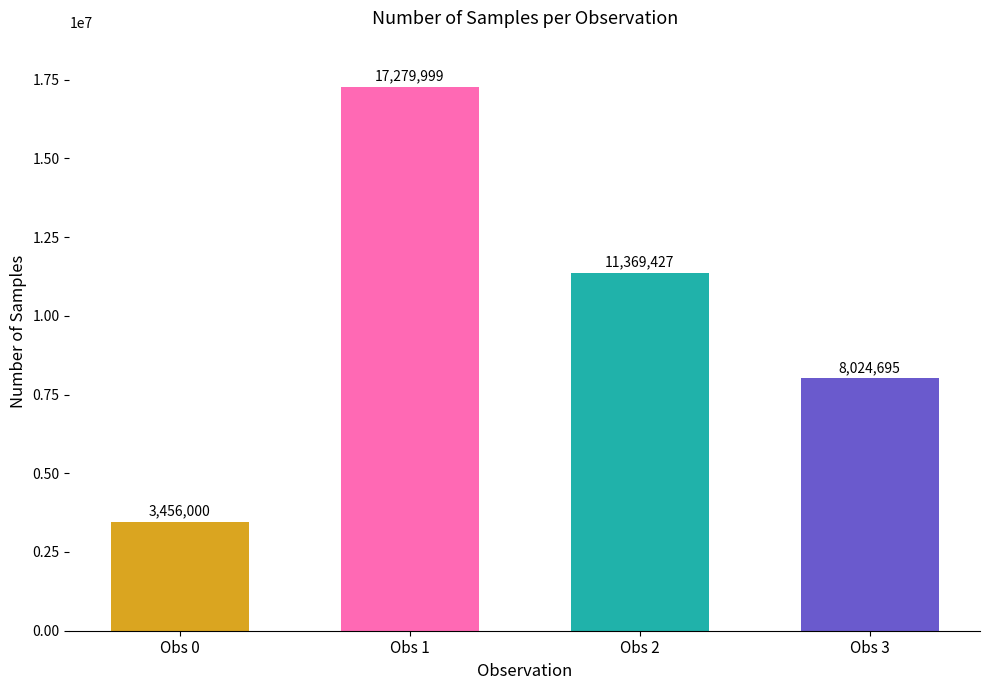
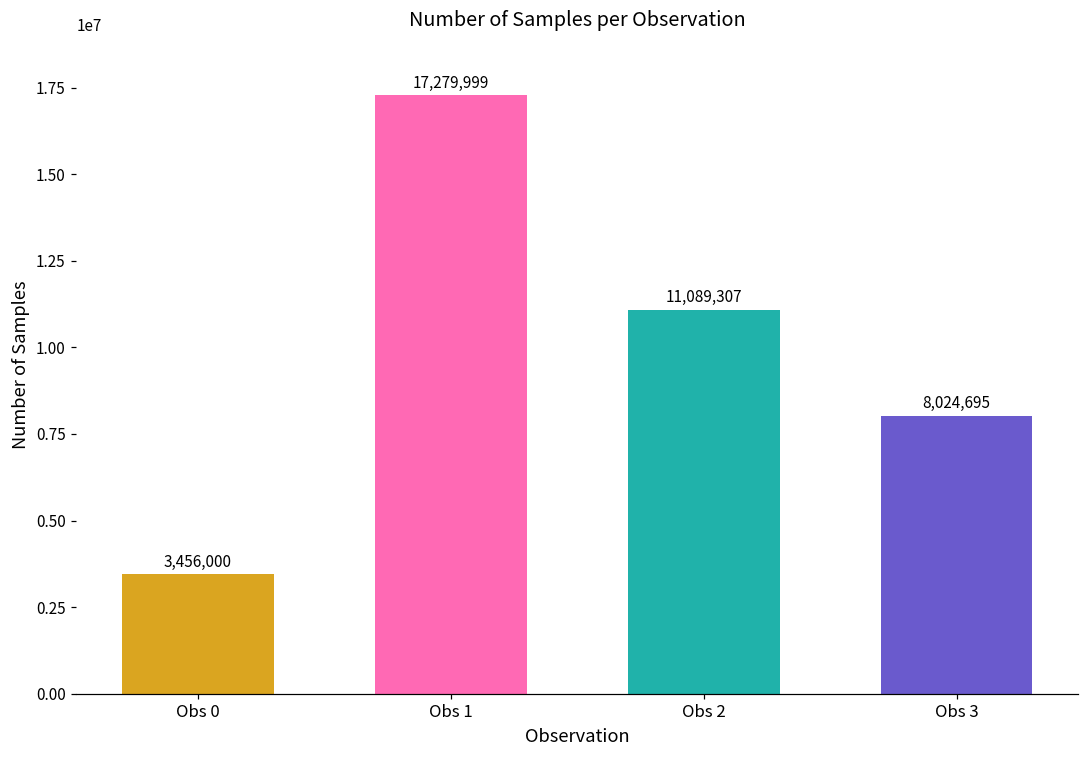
Obs 2: 11,369,427 -> 11,089,307
